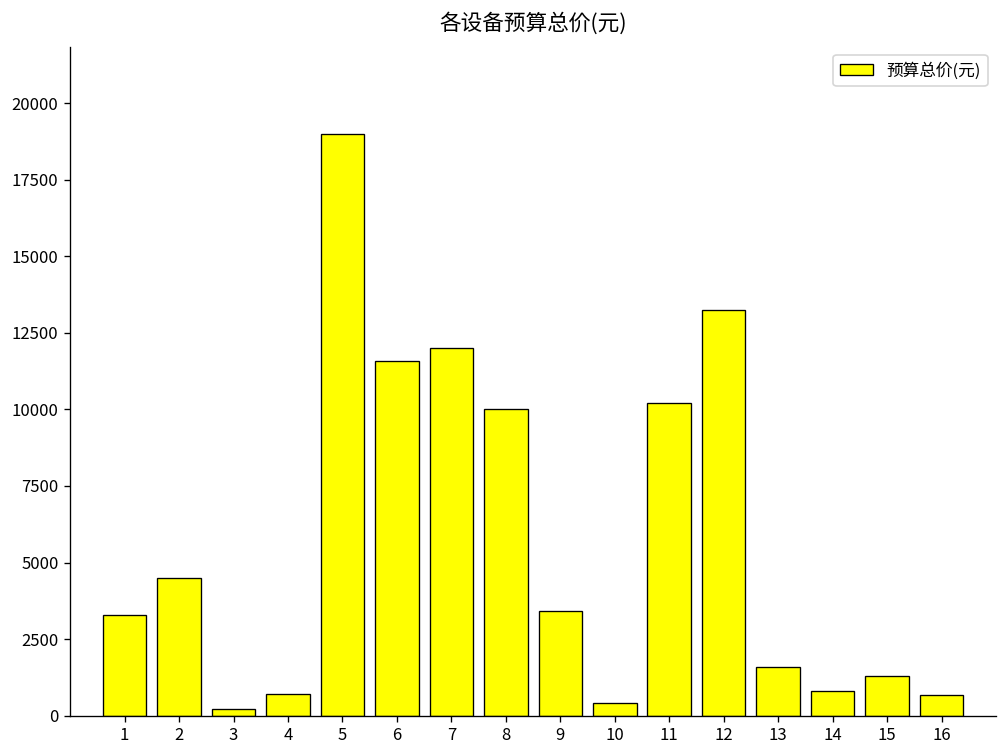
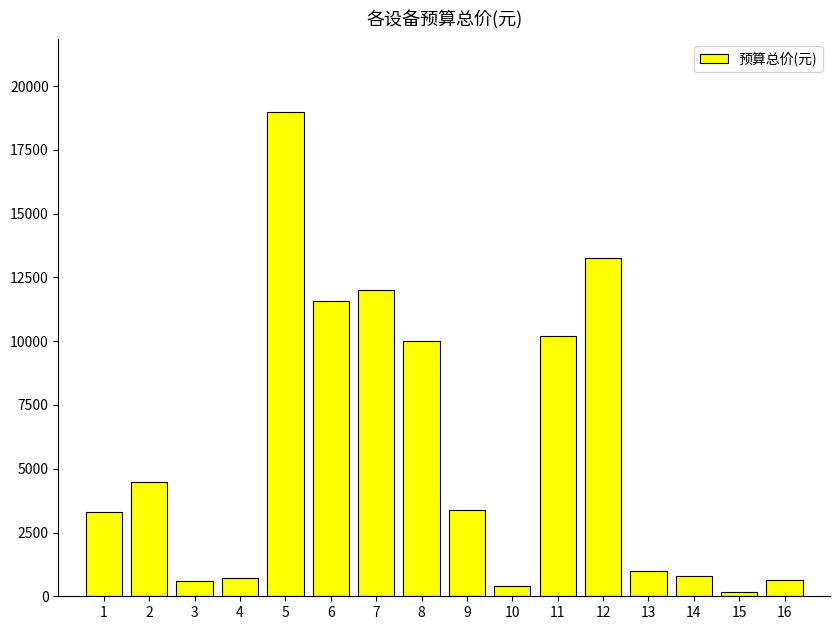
3: 200 -> 600
13: 1600 -> 1000
15: 1300 -> 200
